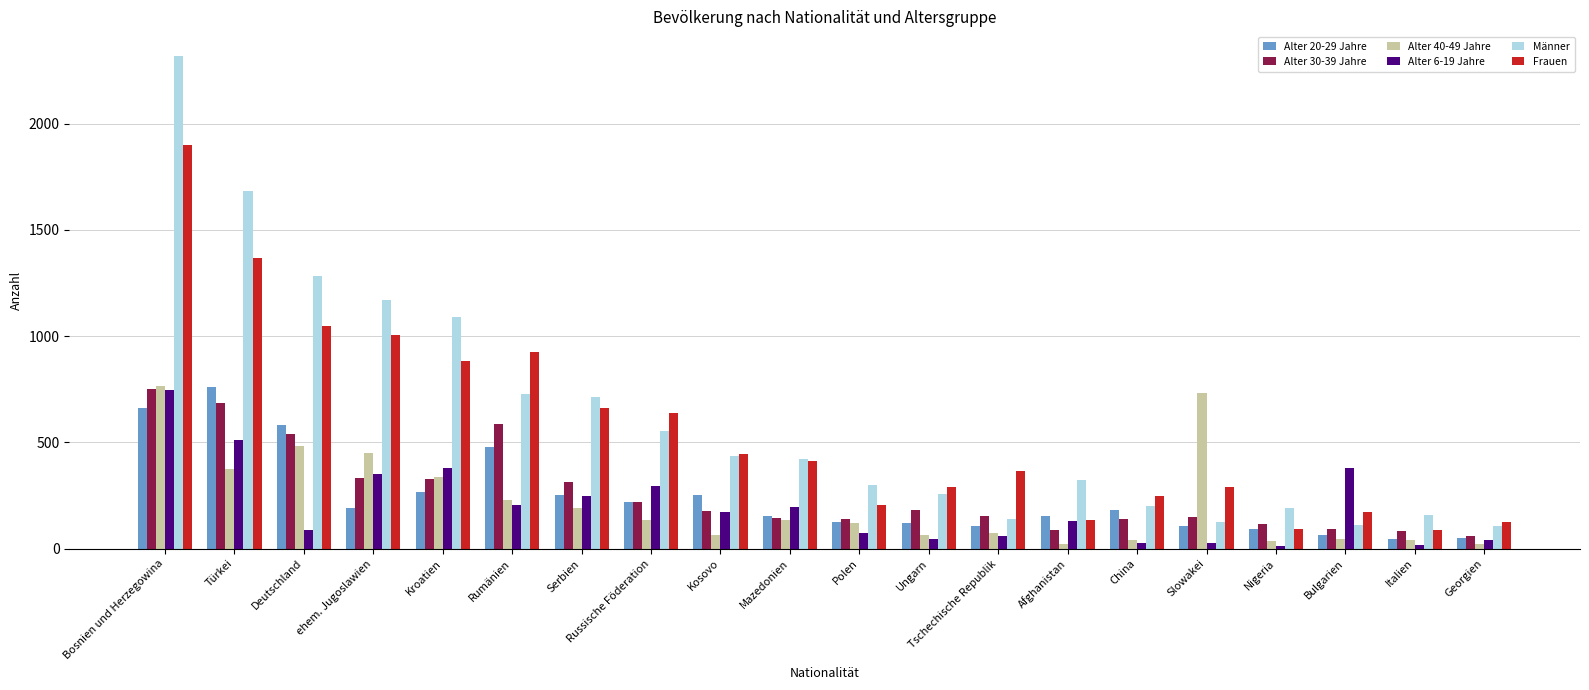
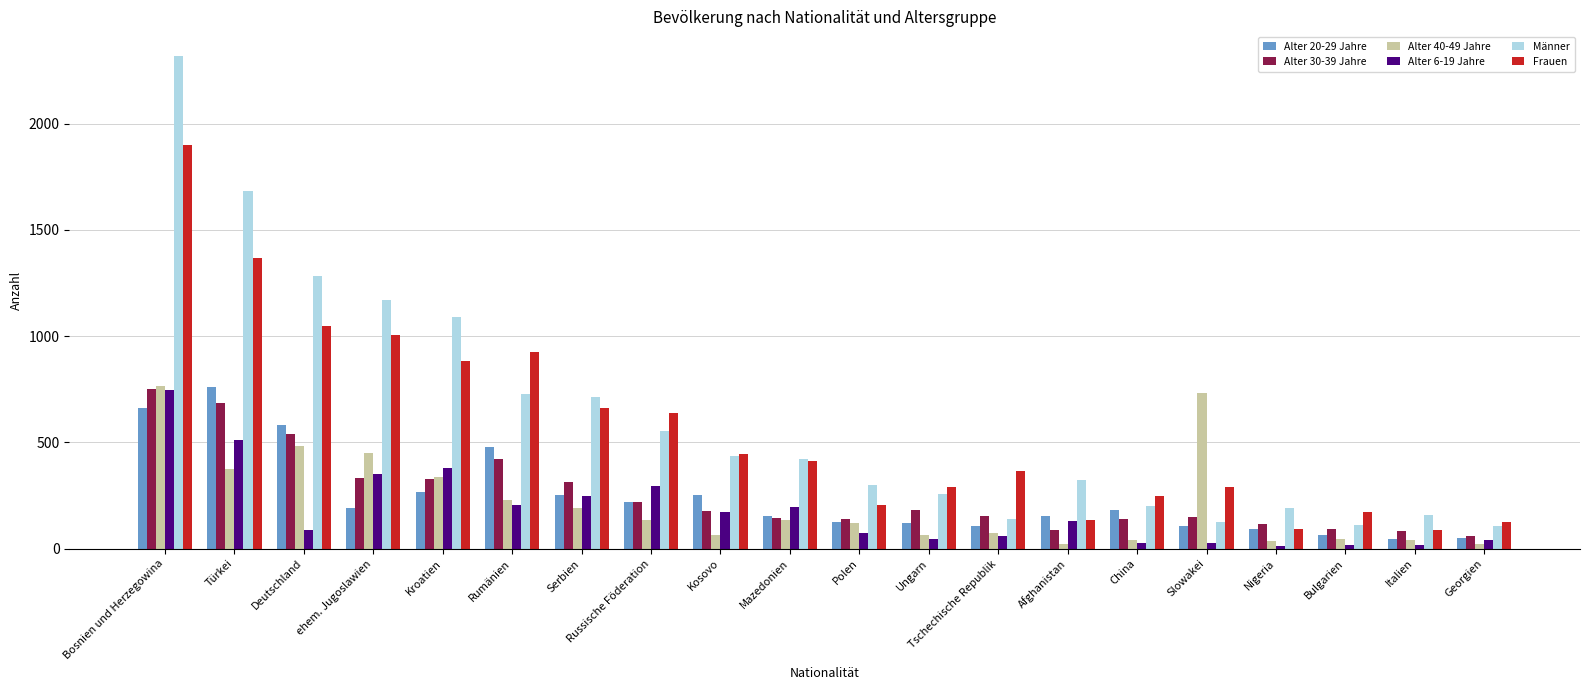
Alter 30-39 Jahre, Rumänien: 590 -> 420
Alter 6-19 Jahre, Bulgarien: 380 -> 20
